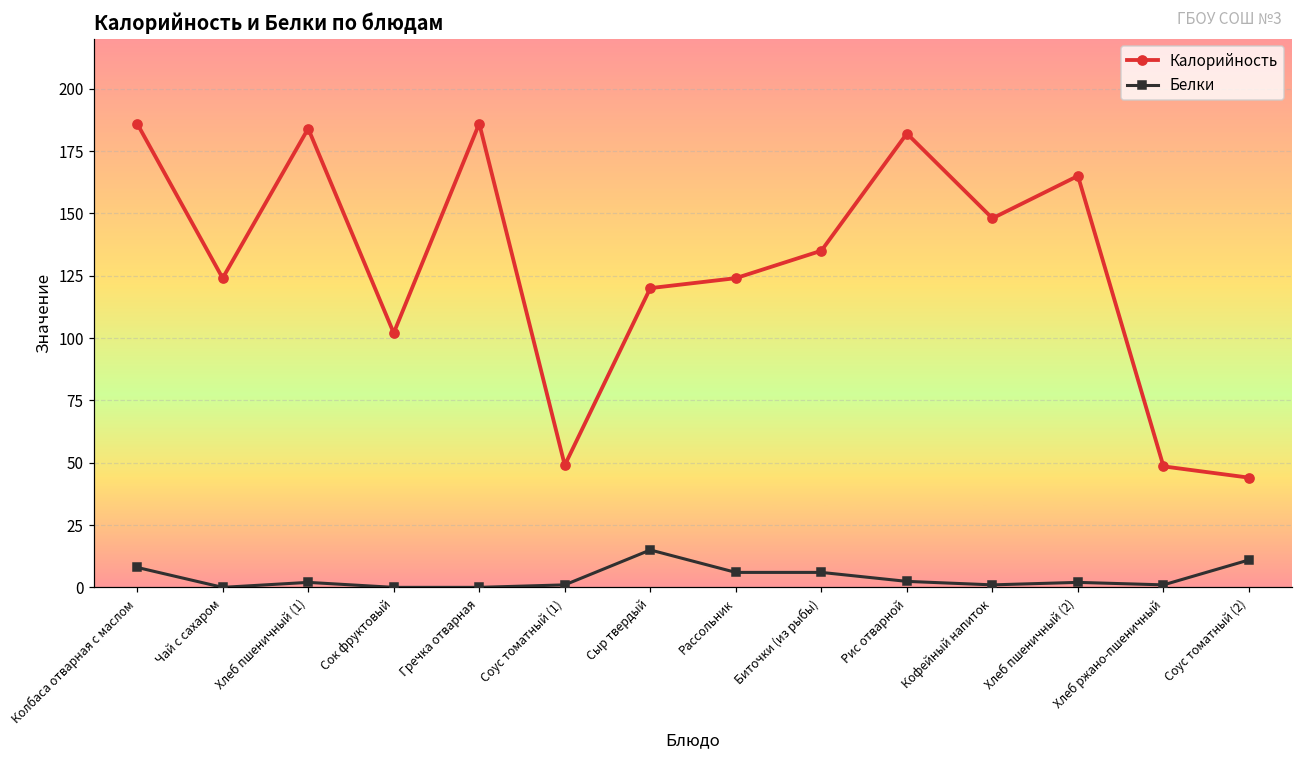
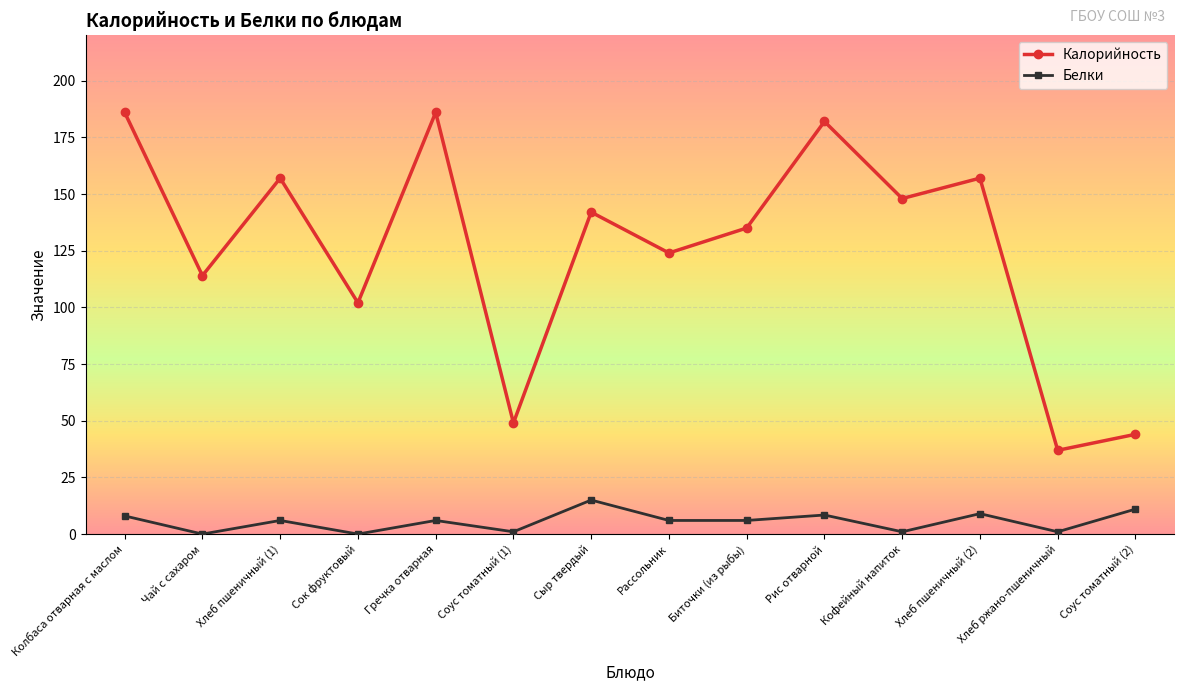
Калорийность, Чай с сахаром: 124 -> 114
Калорийность, Хлеб пшеничный (1): 184 -> 157
Белки, Хлеб пшеничный (1): 2 -> 6
Белки, Гречка отварная: 0 -> 6
Калорийность, Сыр твердый: 120 -> 142
Белки, Рис отварной: 2 -> 8
Калорийность, Хлеб пшеничный (2): 165 -> 157
Белки, Хлеб пшеничный (2): 2 -> 9
Калорийность, Хлеб ржано-пшеничный: 49 -> 37
